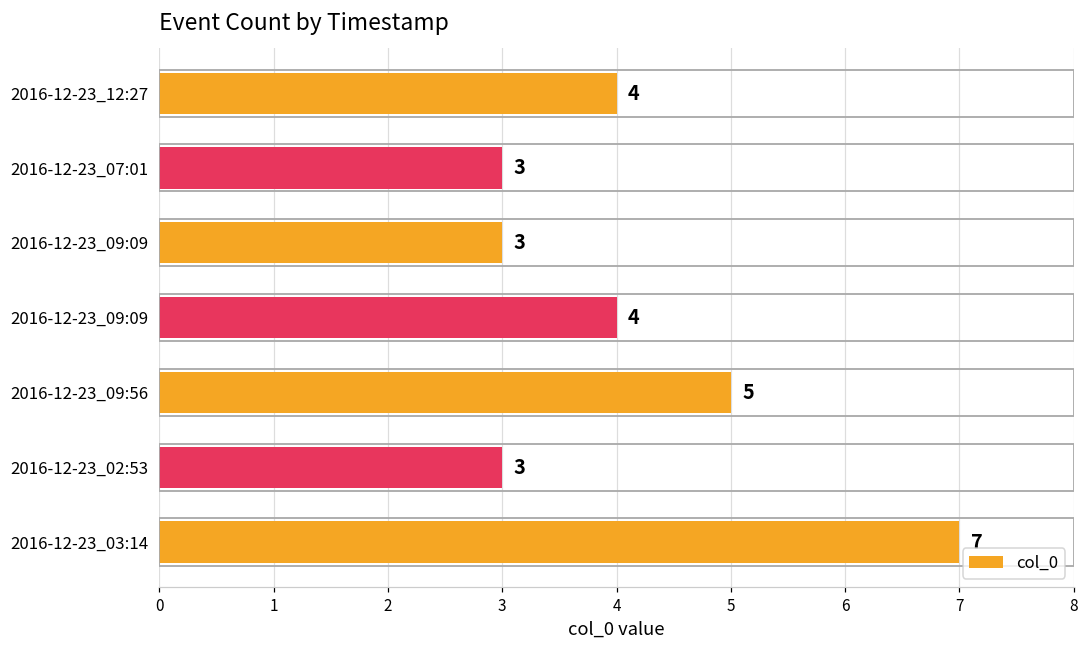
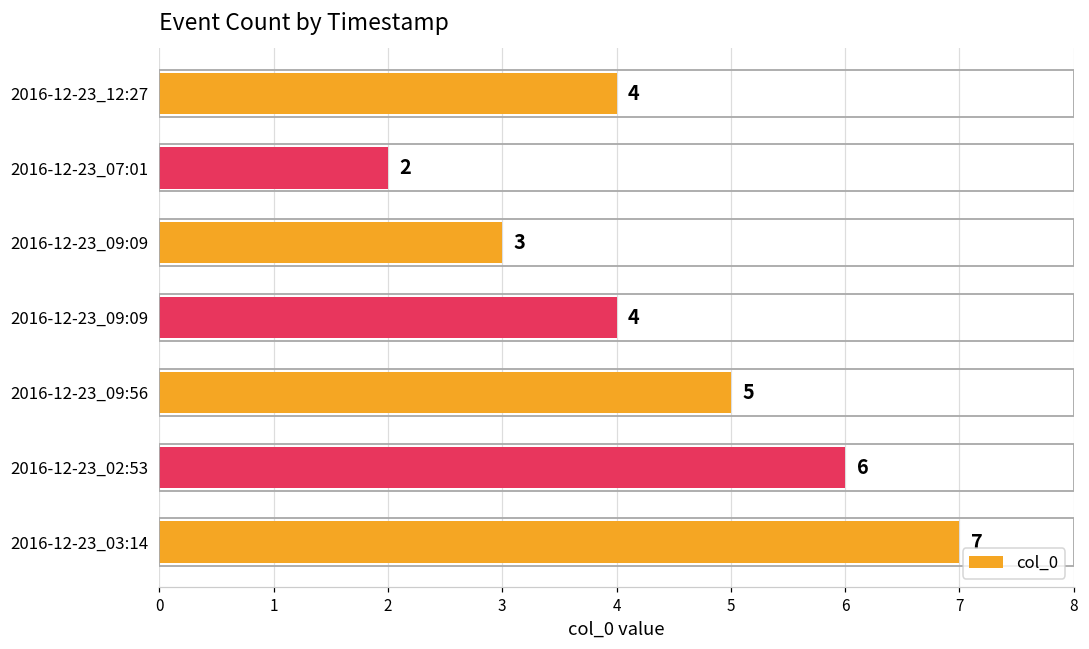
2016-12-23_07:01: 3 -> 2
2016-12-23_02:53: 3 -> 6
